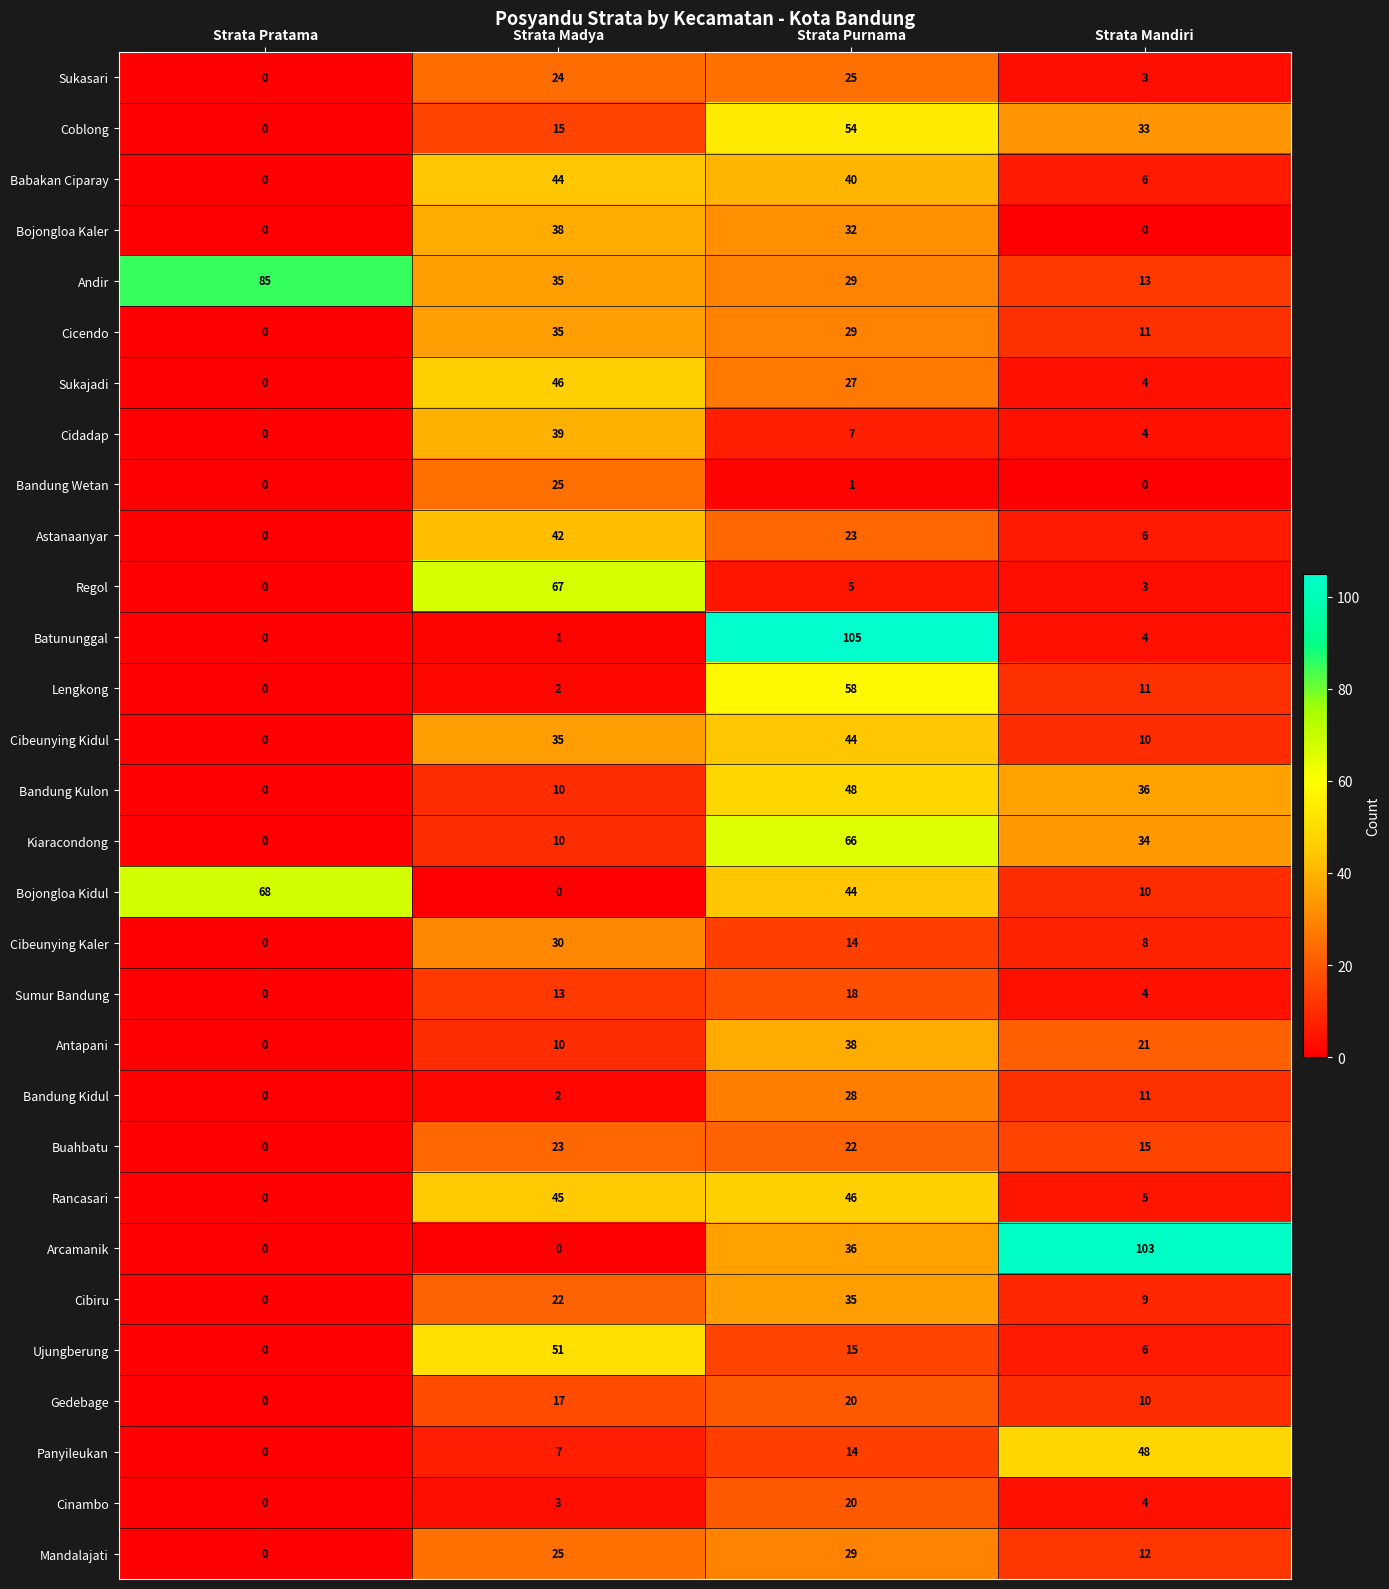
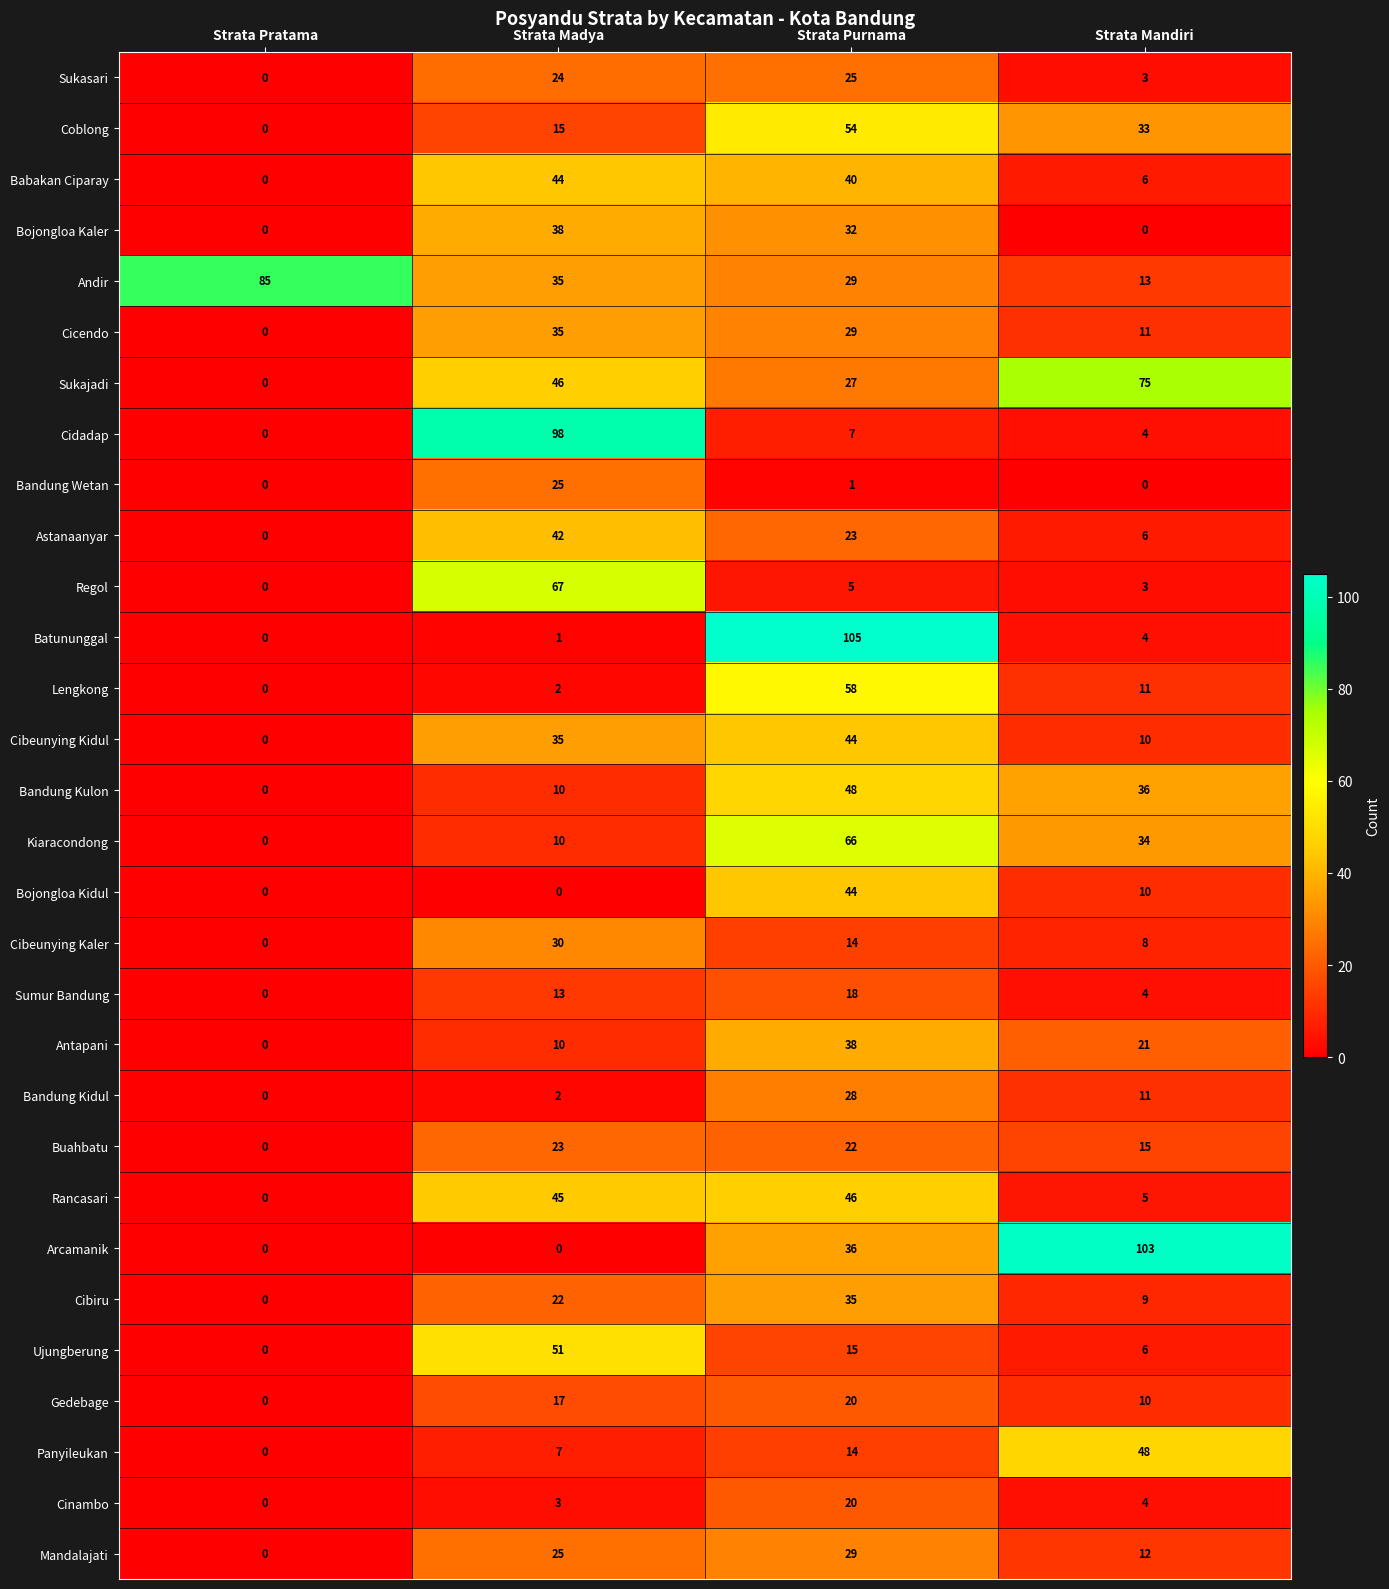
Sukajadi, Strata Mandiri: 4 -> 75
Cidadap, Strata Madya: 39 -> 98
Bojongloa Kidul, Strata Pratama: 68 -> 0
